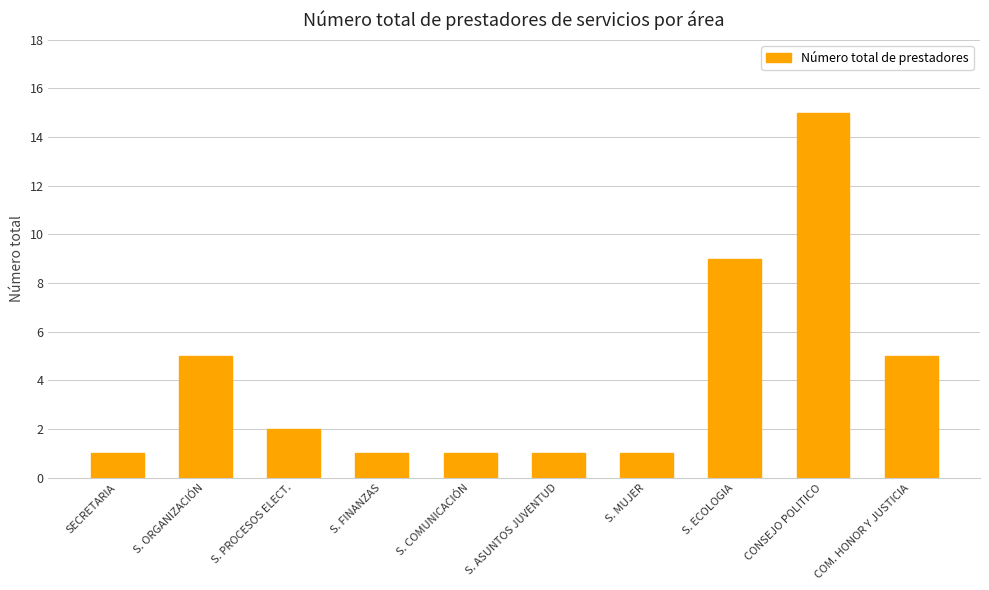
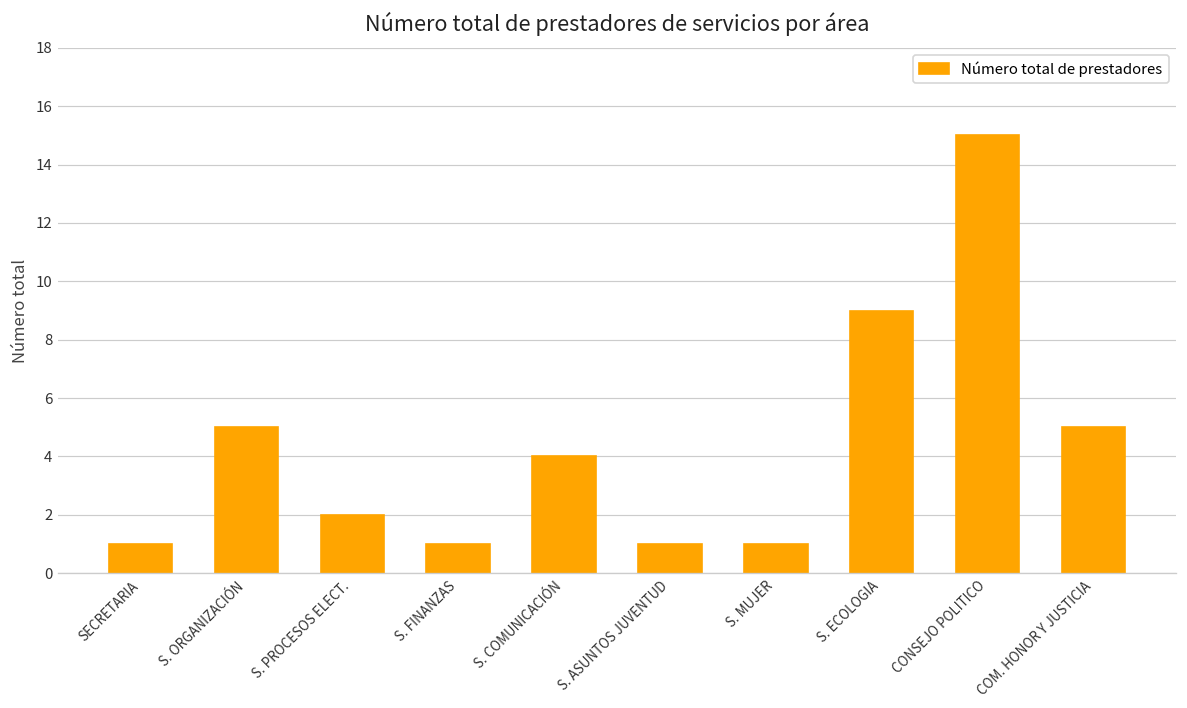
S. COMUNICACIÓN: 1 -> 4
